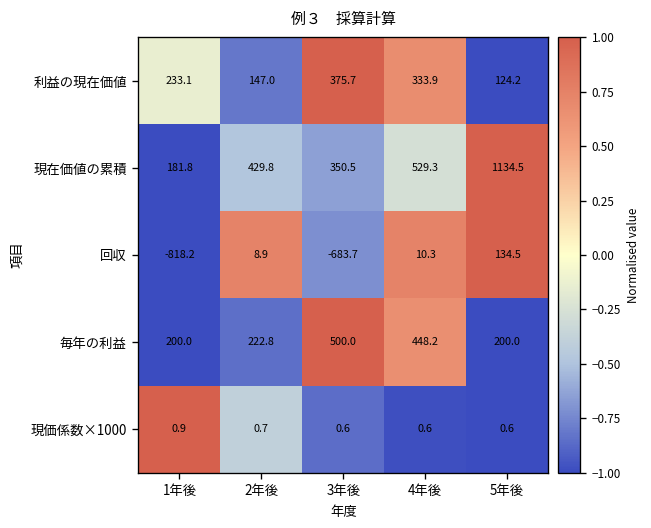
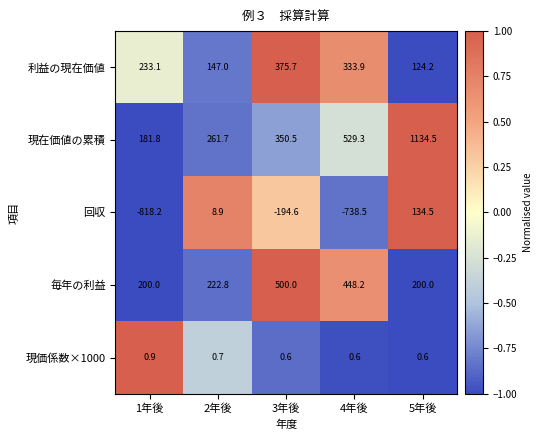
現在価値の累積, 2年後: 429.8 -> 261.7
回収, 3年後: -683.7 -> -194.6
回収, 4年後: 10.3 -> -738.5
